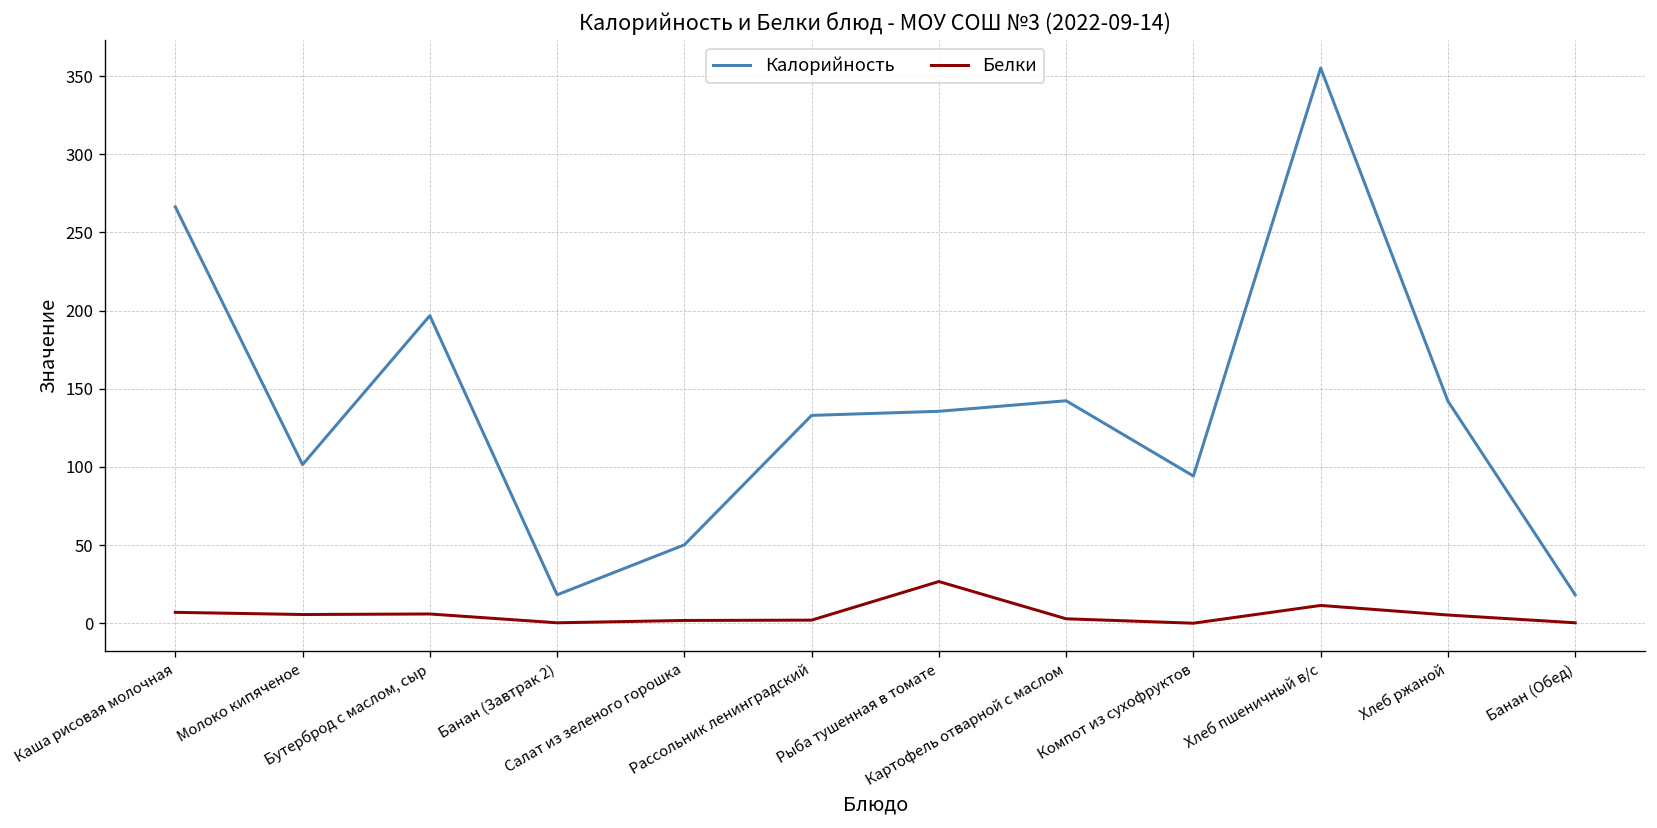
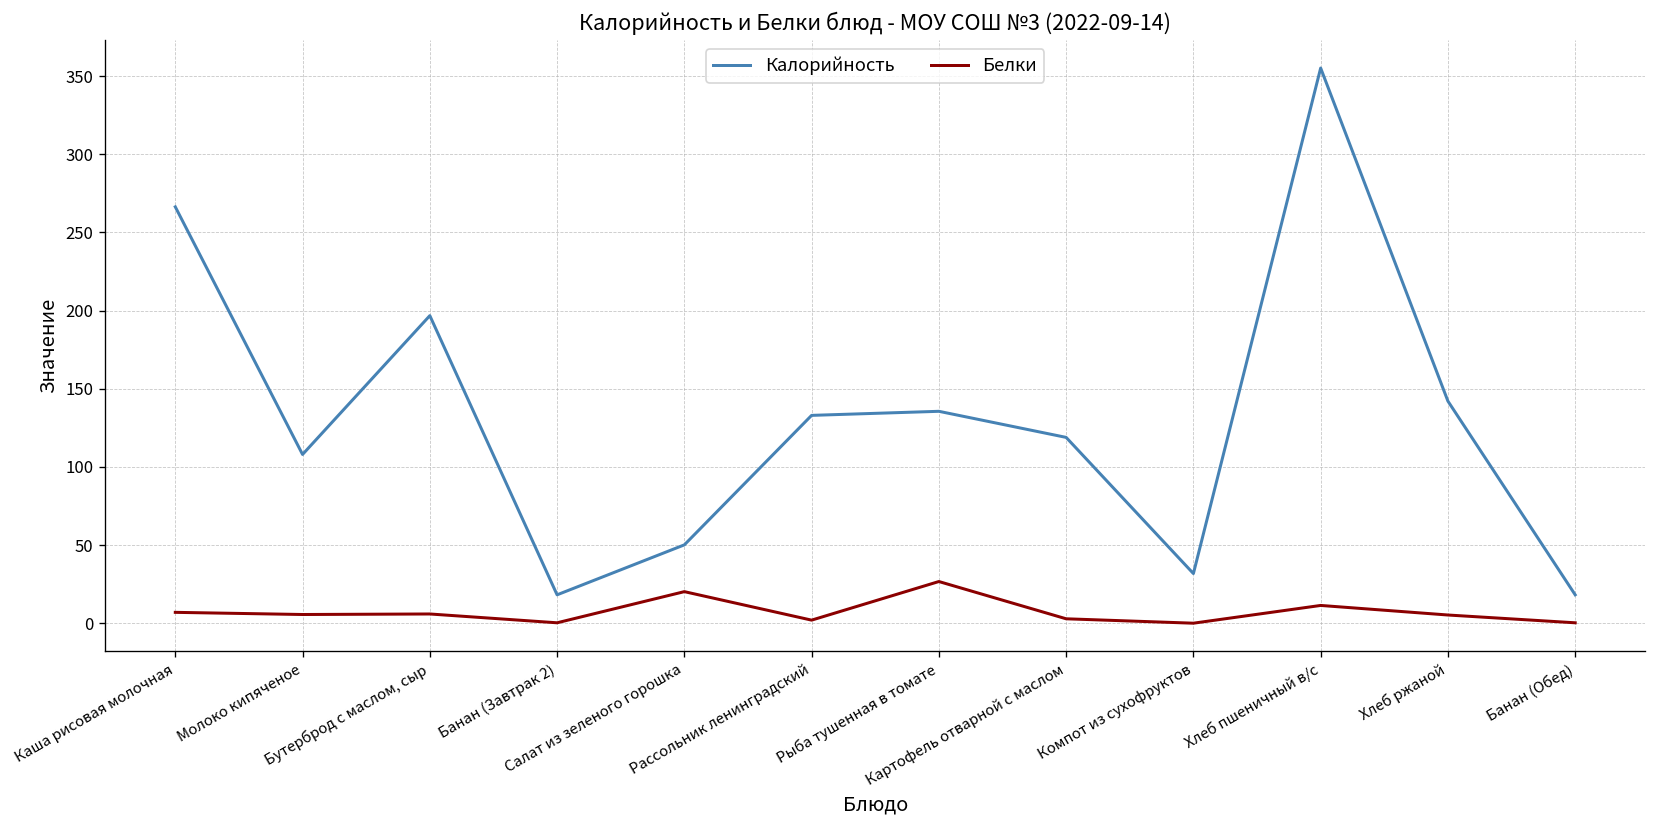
Калорийность, Молоко кипяченое: 102 -> 108
Белки, Салат из зеленого горошка: 2 -> 20
Калорийность, Картофель отварной с маслом: 142 -> 119
Калорийность, Компот из сухофруктов: 94 -> 32
